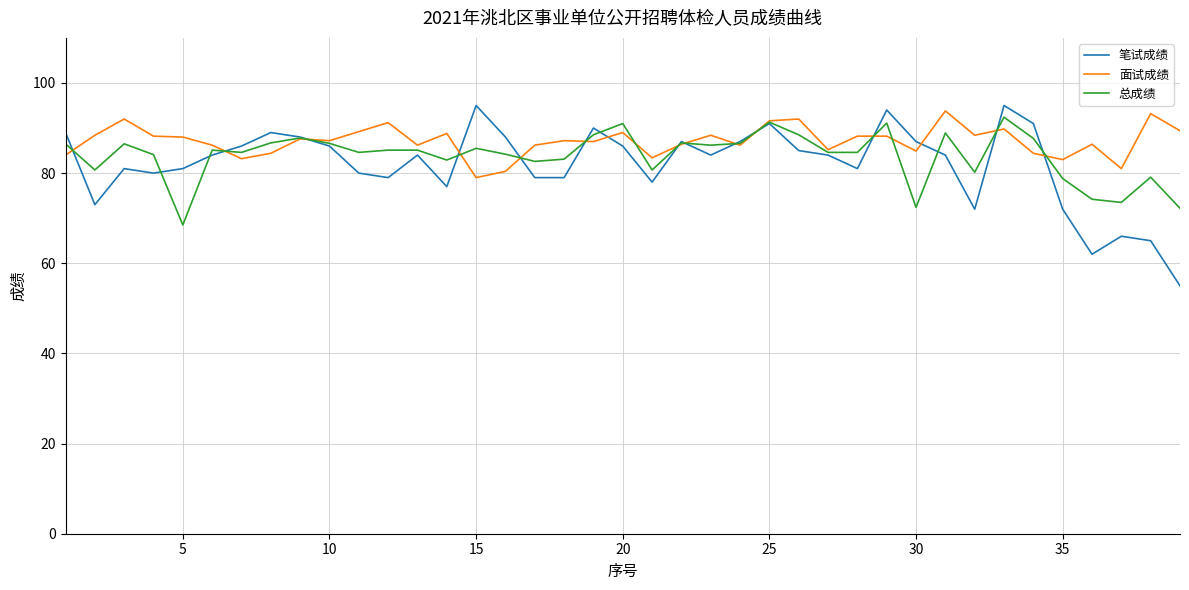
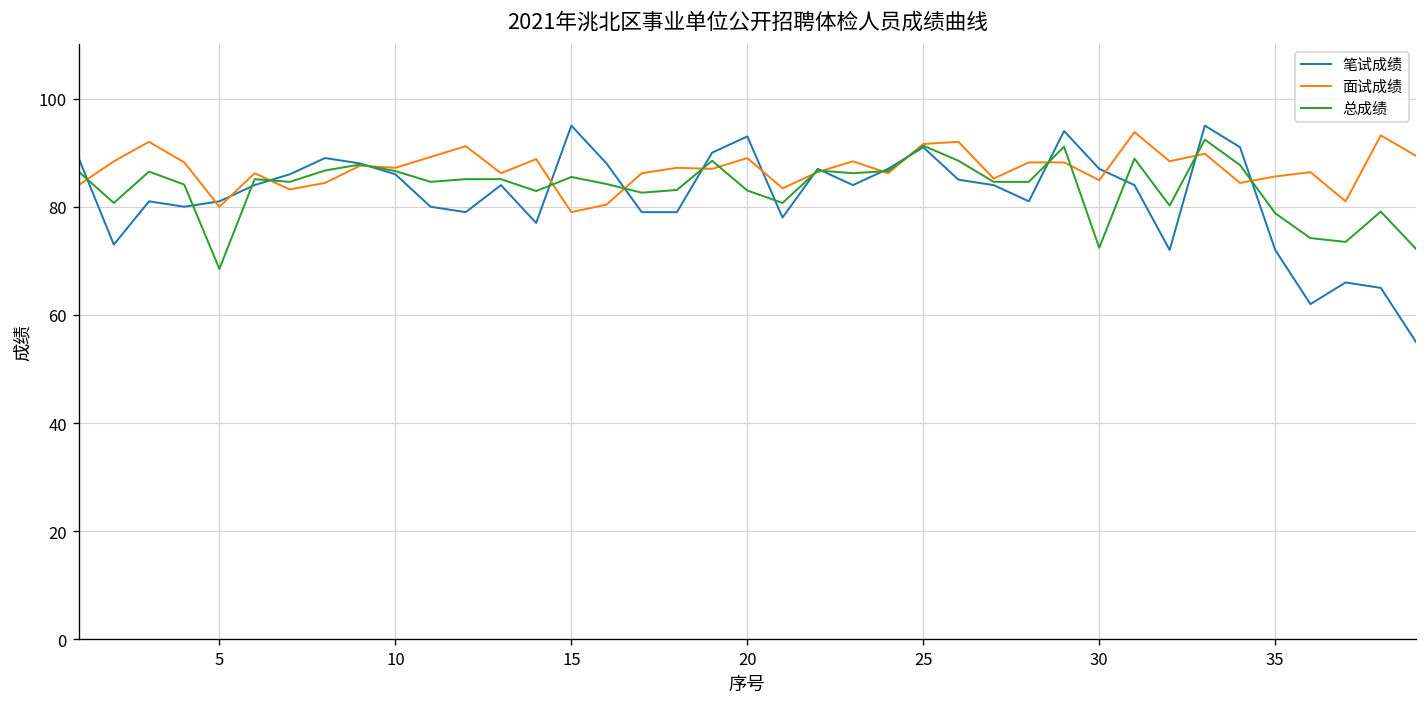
面试成绩, 5: 88 -> 80
笔试成绩, 20: 86 -> 93
总成绩, 20: 91 -> 83
面试成绩, 35: 83 -> 86
